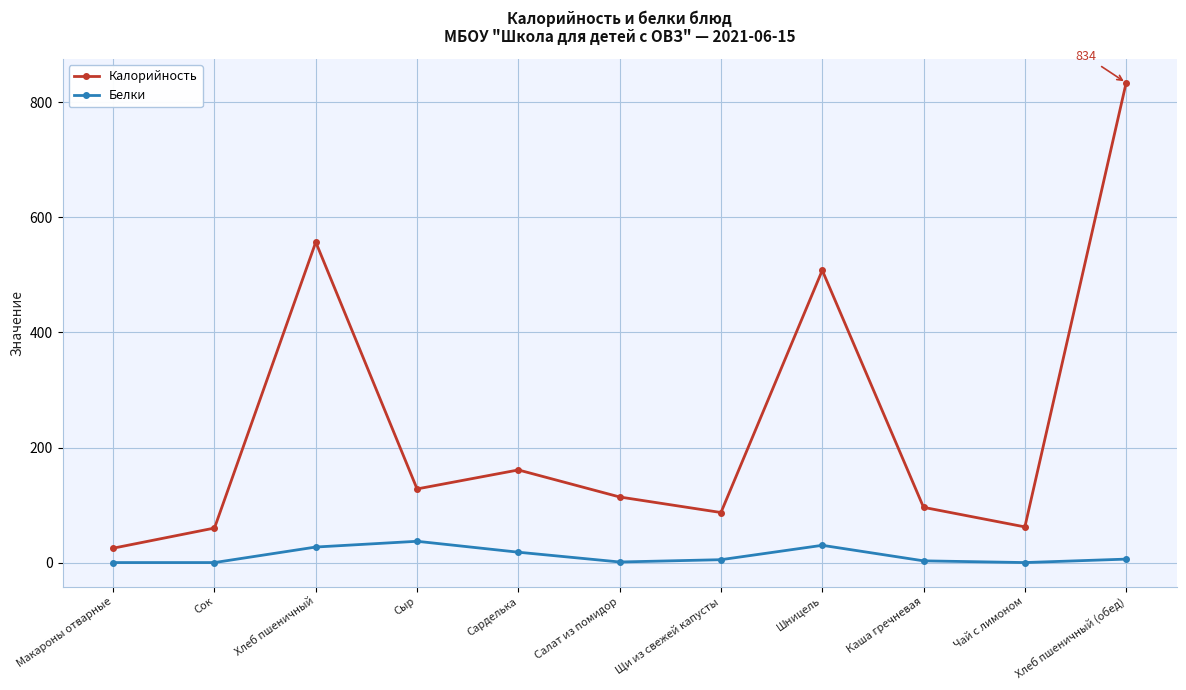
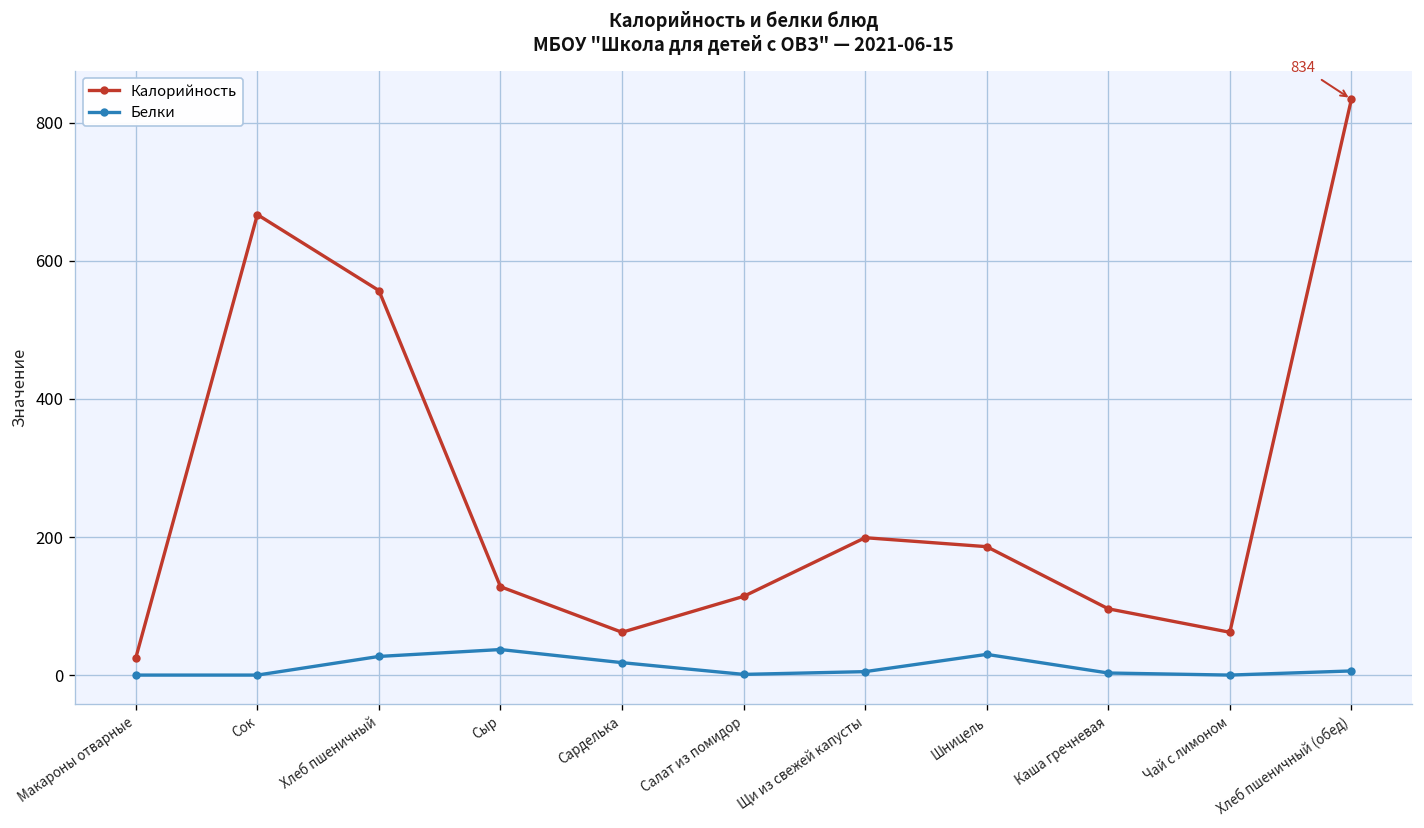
Калорийность, Сок: 60 -> 670
Калорийность, Сарделька: 160 -> 60
Калорийность, Щи из свежей капусты: 90 -> 200
Калорийность, Шницель: 510 -> 190
